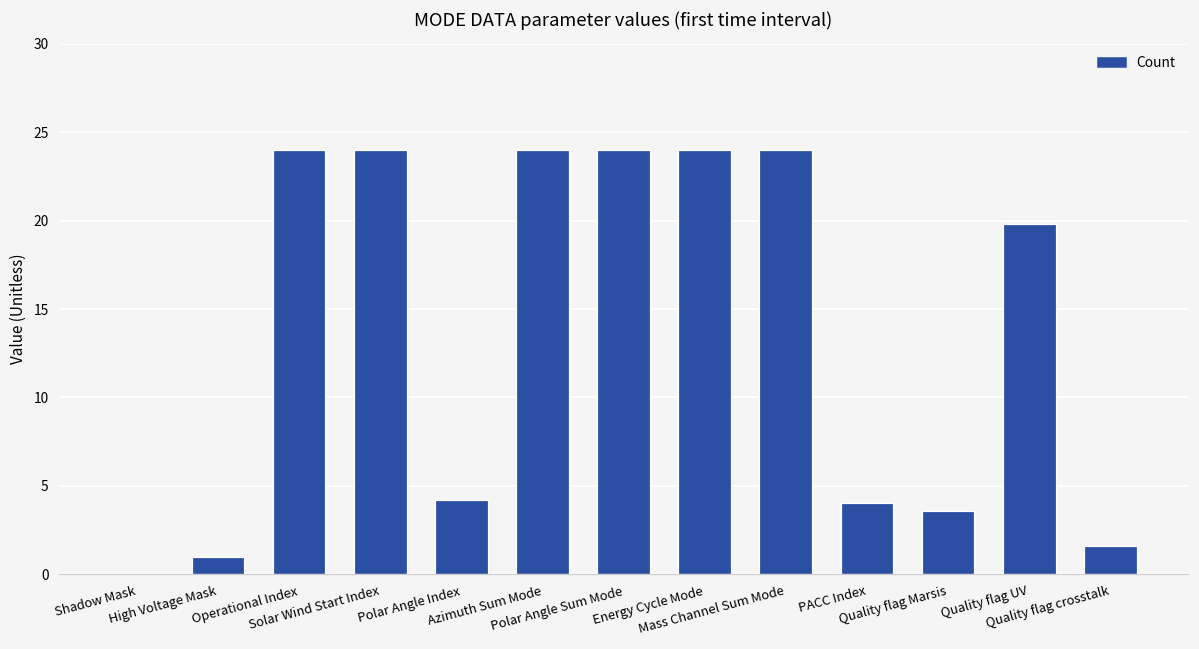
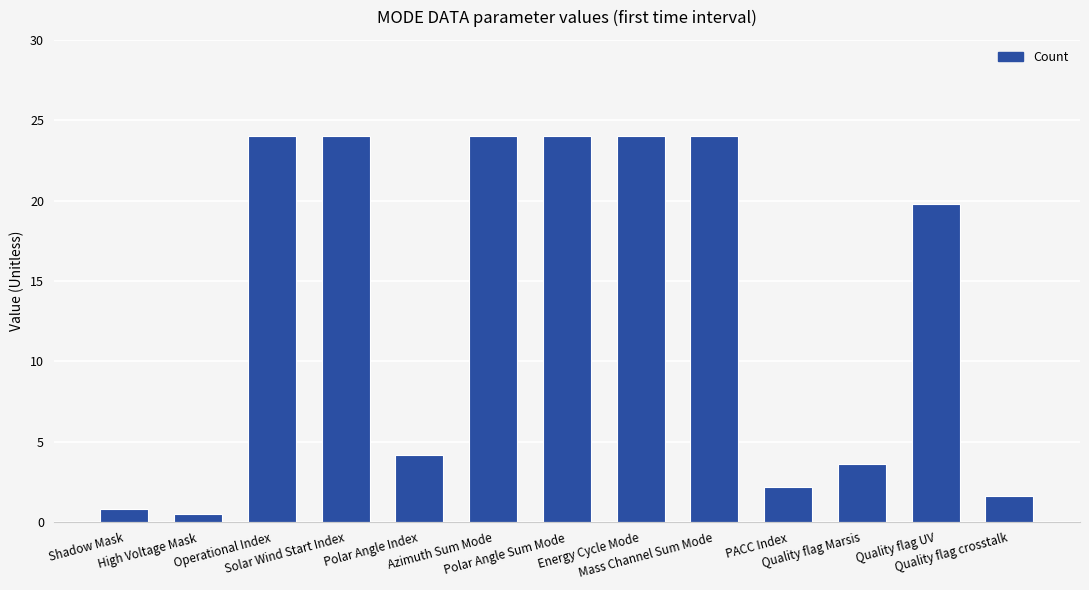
Shadow Mask: 0.0 -> 0.8
High Voltage Mask: 1.0 -> 0.5
PACC Index: 4.0 -> 2.2
